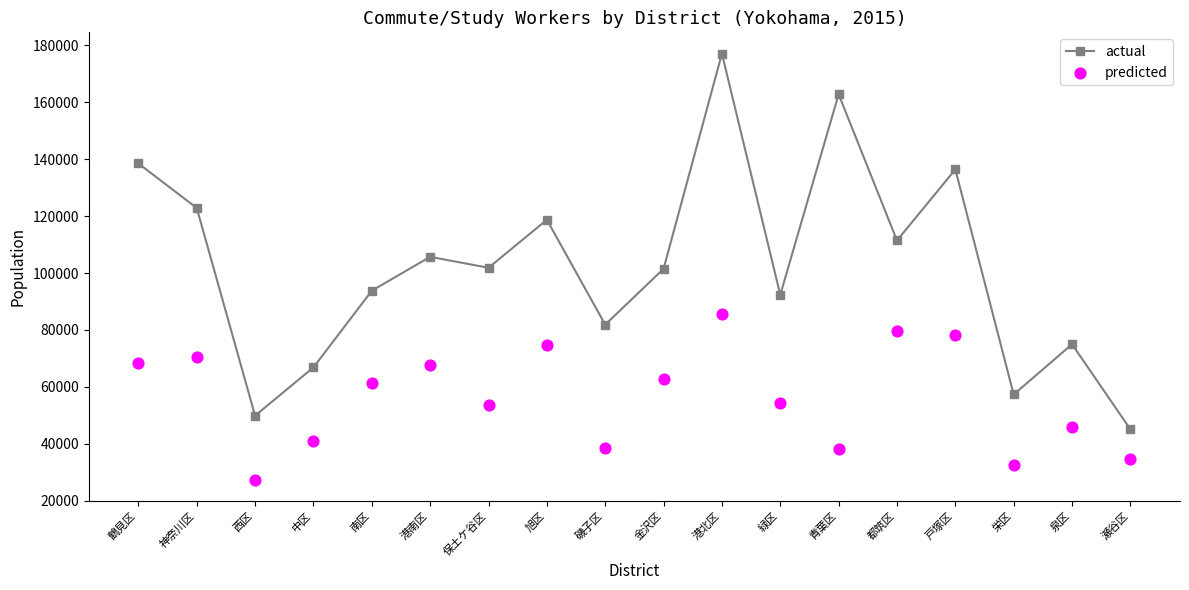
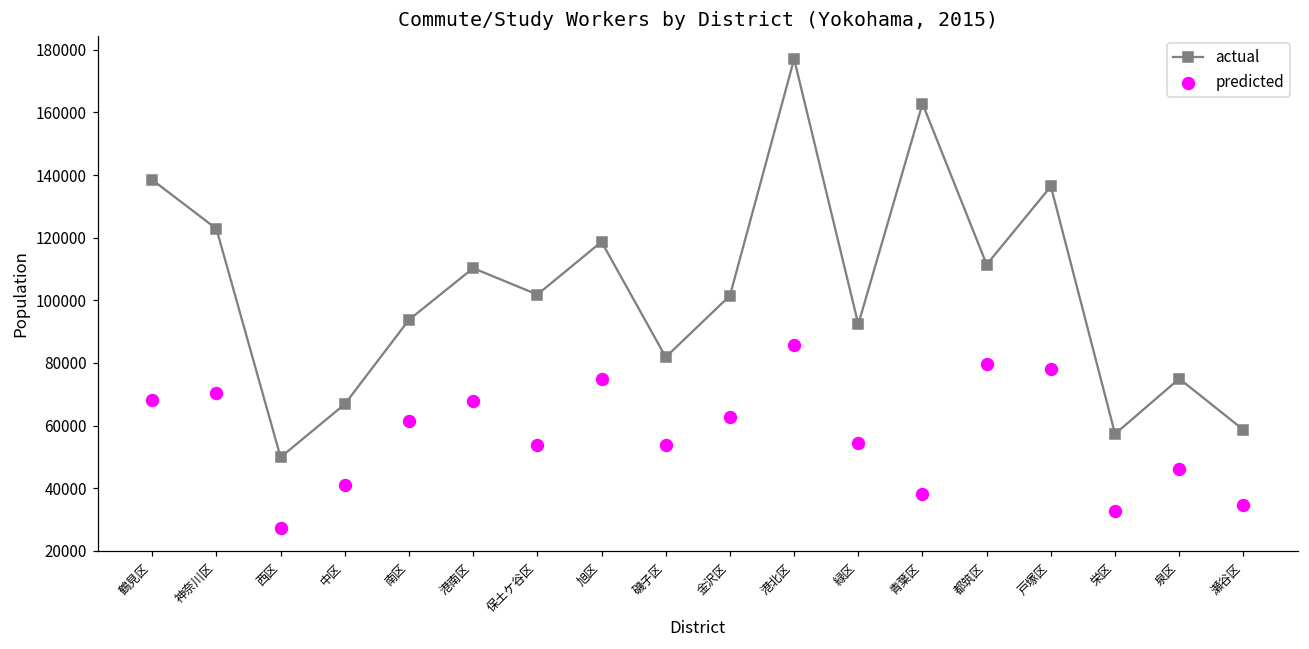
actual, 港南区: 106000 -> 110000
predicted, 磯子区: 39000 -> 54000
actual, 瀬谷区: 45000 -> 59000
